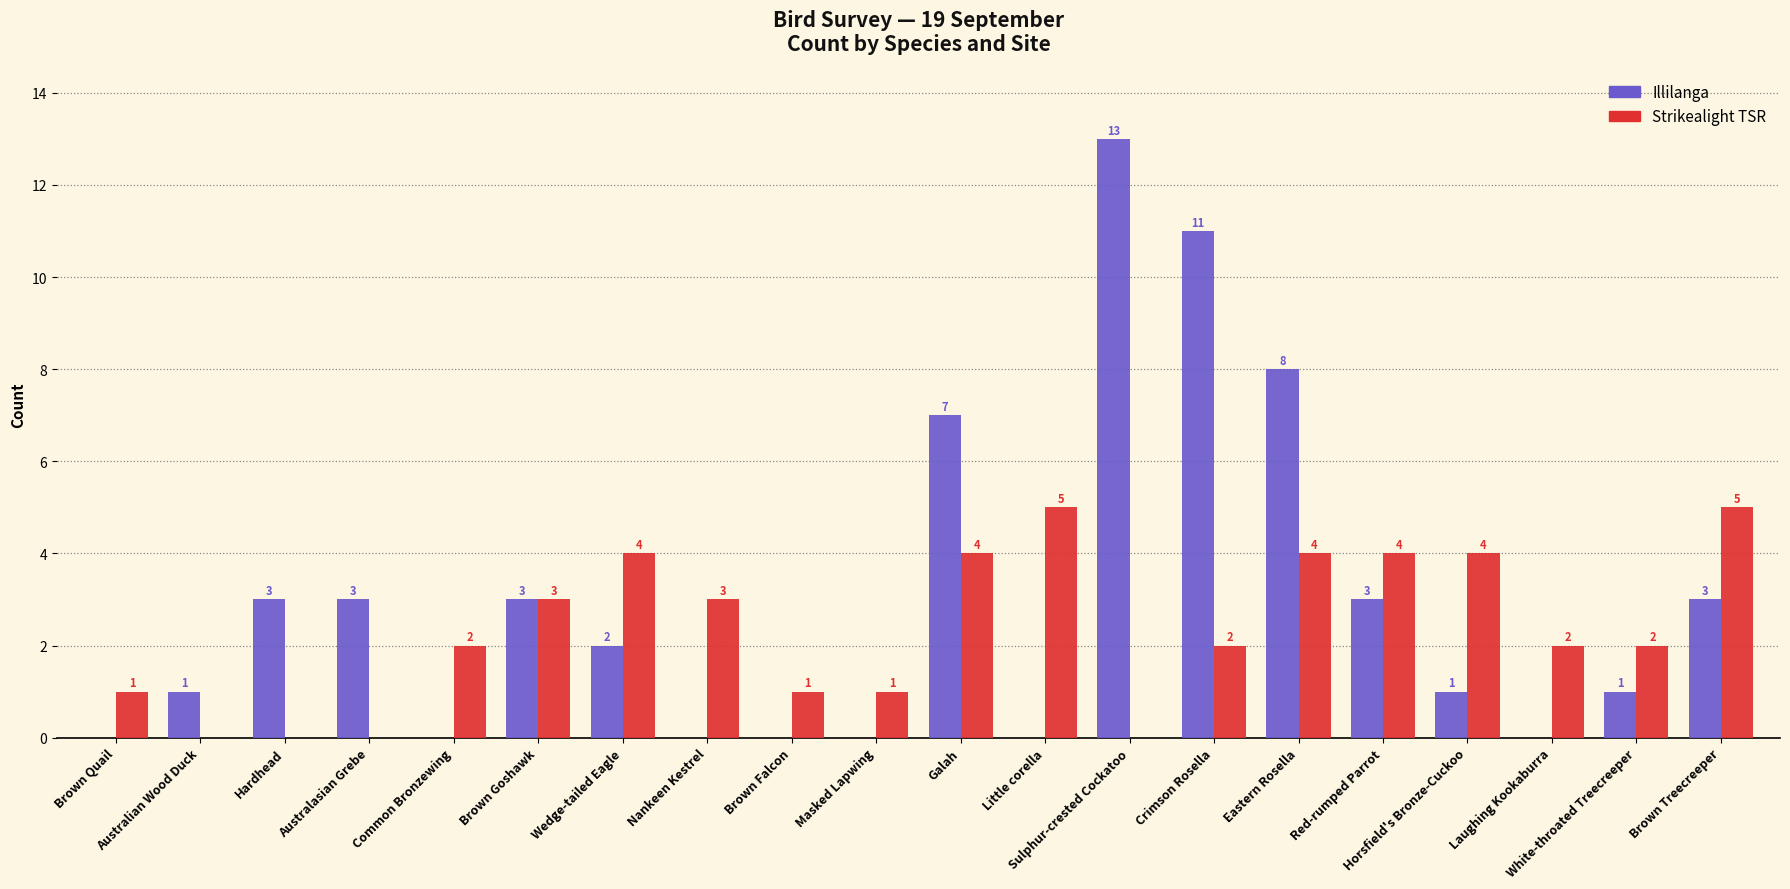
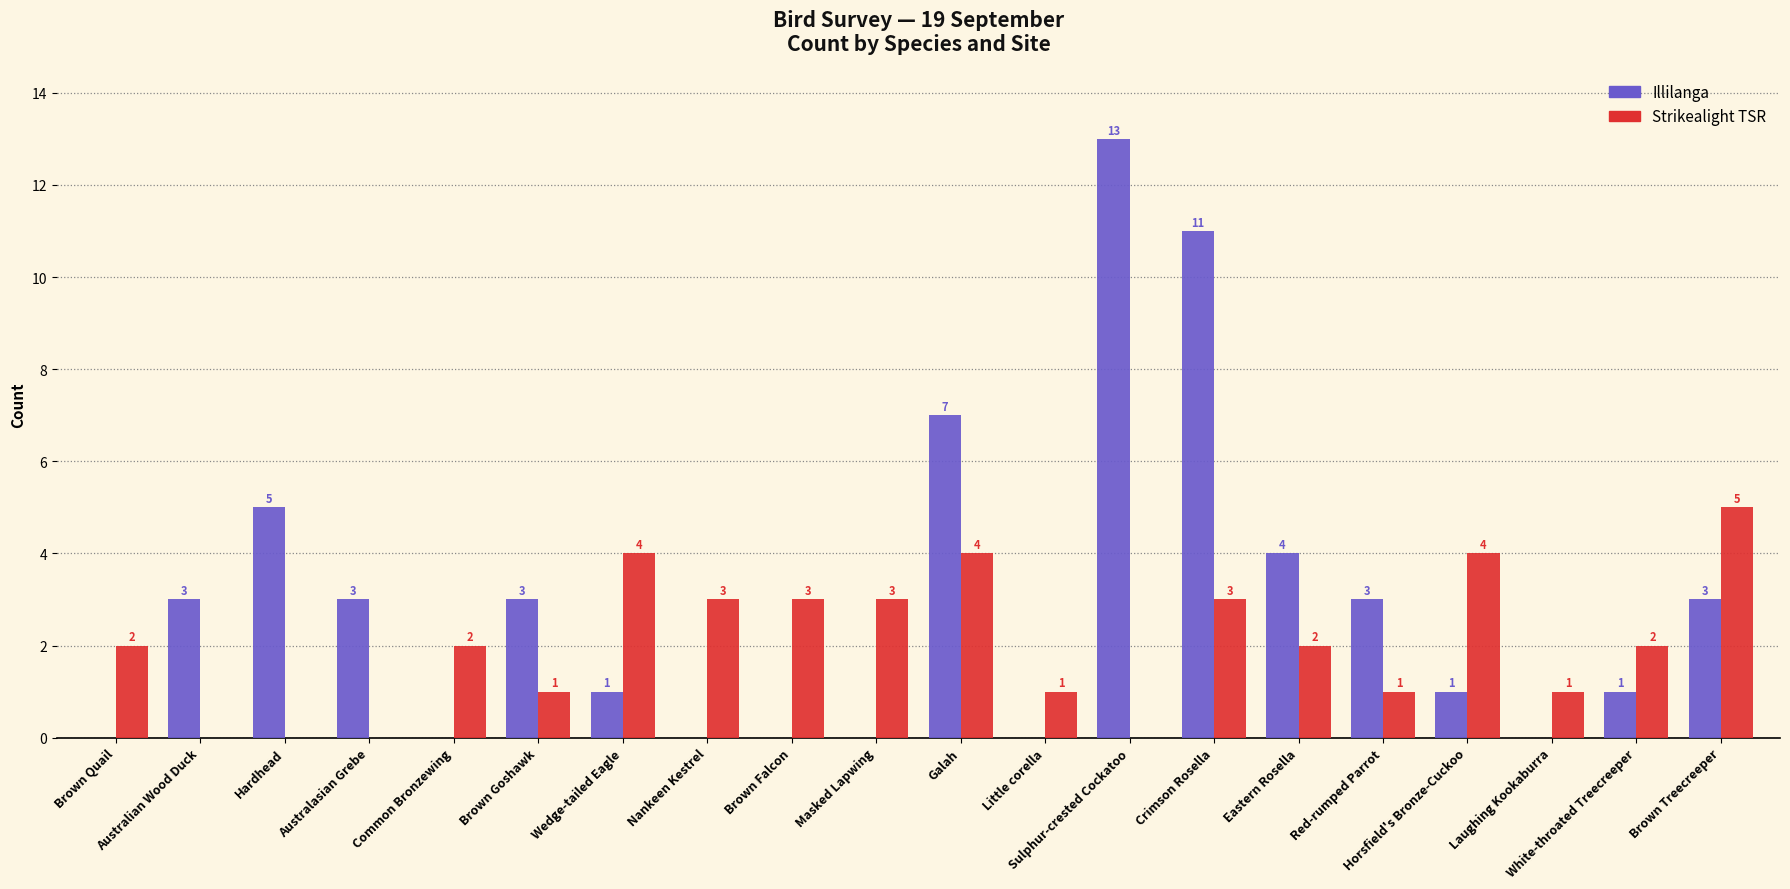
Strikealight TSR, Brown Quail: 1 -> 2
Illilanga, Australian Wood Duck: 1 -> 3
Illilanga, Hardhead: 3 -> 5
Strikealight TSR, Brown Goshawk: 3 -> 1
Illilanga, Wedge-tailed Eagle: 2 -> 1
Strikealight TSR, Brown Falcon: 1 -> 3
Strikealight TSR, Masked Lapwing: 1 -> 3
Strikealight TSR, Little corella: 5 -> 1
Strikealight TSR, Crimson Rosella: 2 -> 3
Illilanga, Eastern Rosella: 8 -> 4
Strikealight TSR, Eastern Rosella: 4 -> 2
Strikealight TSR, Red-rumped Parrot: 4 -> 1
Strikealight TSR, Laughing Kookaburra: 2 -> 1
